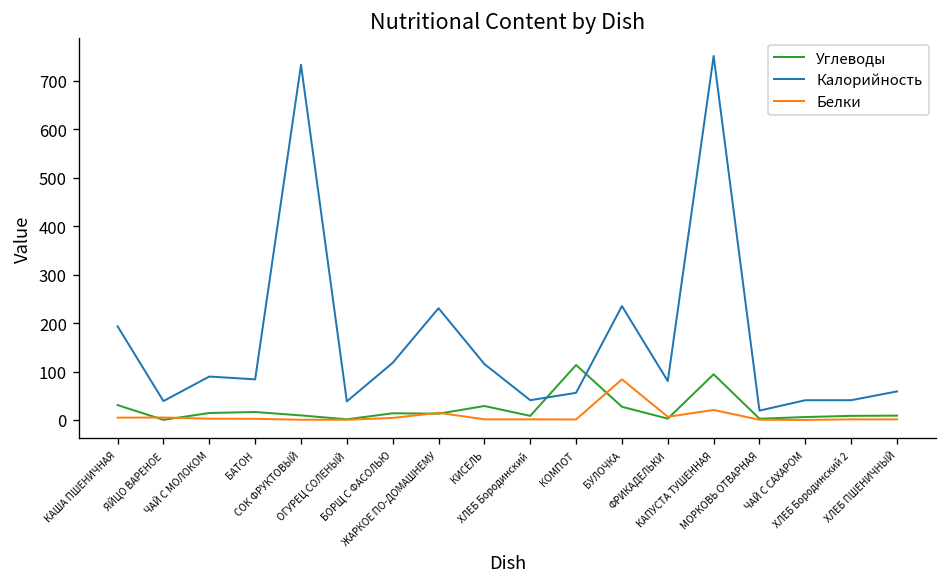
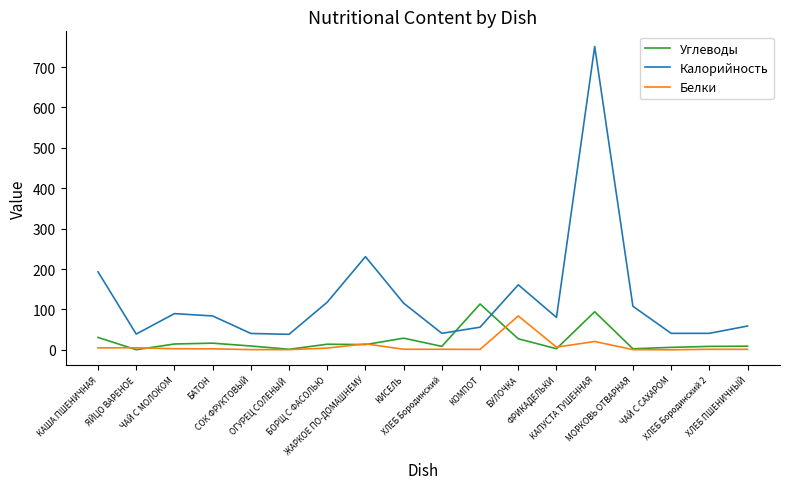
Калорийность, СОК ФРУКТОВЫЙ: 730 -> 40
Калорийность, БУЛОЧКА: 240 -> 160
Калорийность, МОРКОВЬ ОТВАРНАЯ: 20 -> 110
